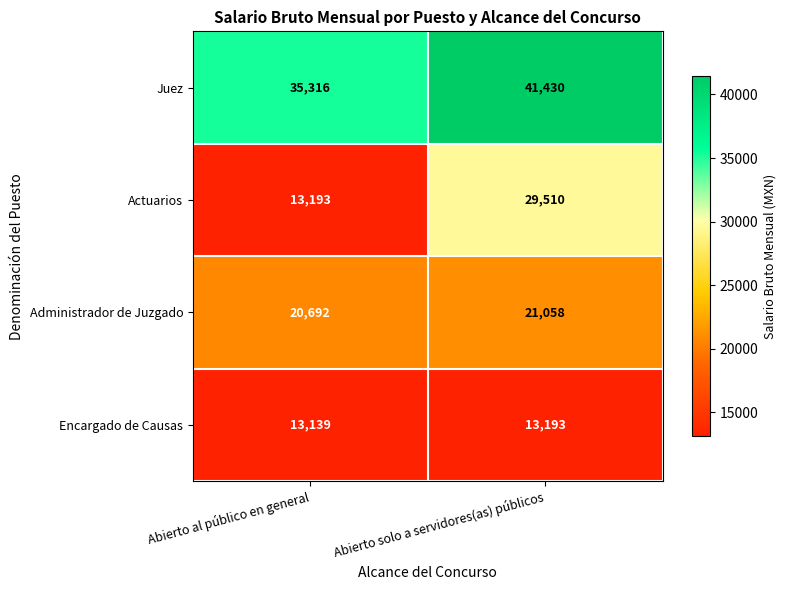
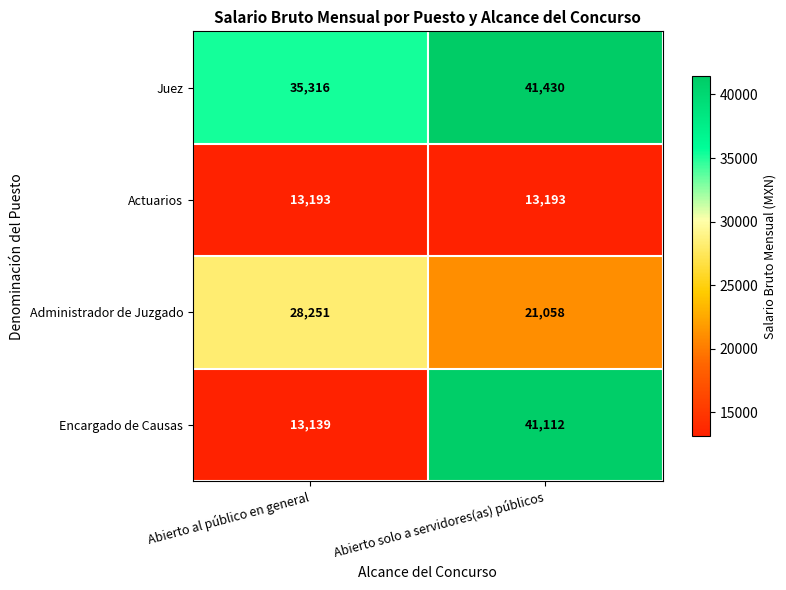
Actuarios, Abierto solo a servidores(as) públicos: 29,510 -> 13,193
Administrador de Juzgado, Abierto al público en general: 20,692 -> 28,251
Encargado de Causas, Abierto solo a servidores(as) públicos: 13,193 -> 41,112
